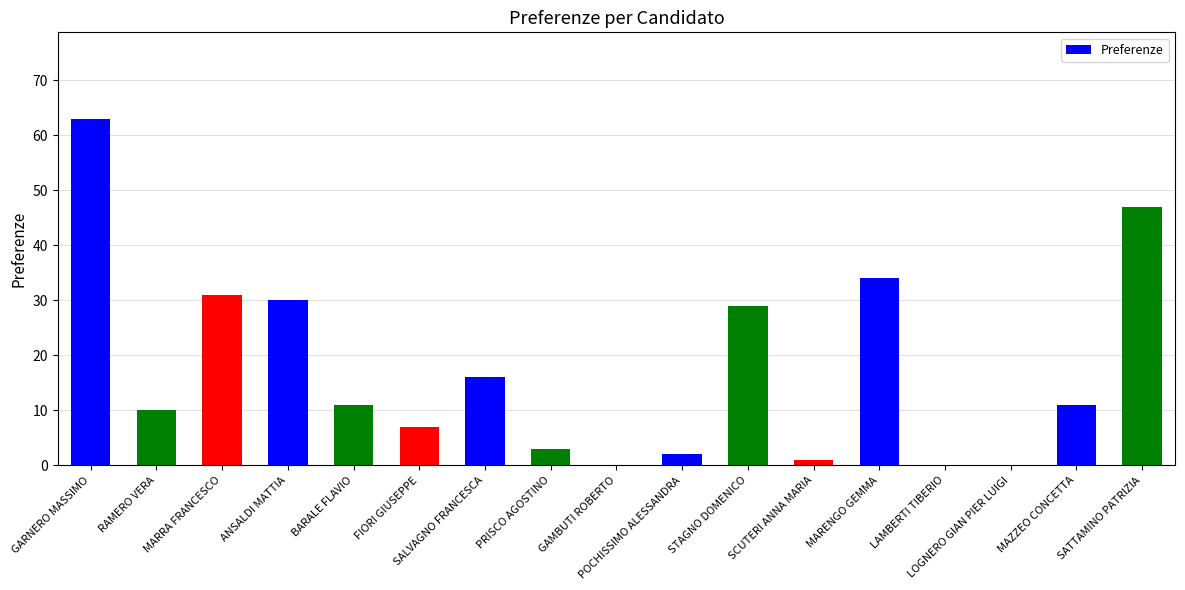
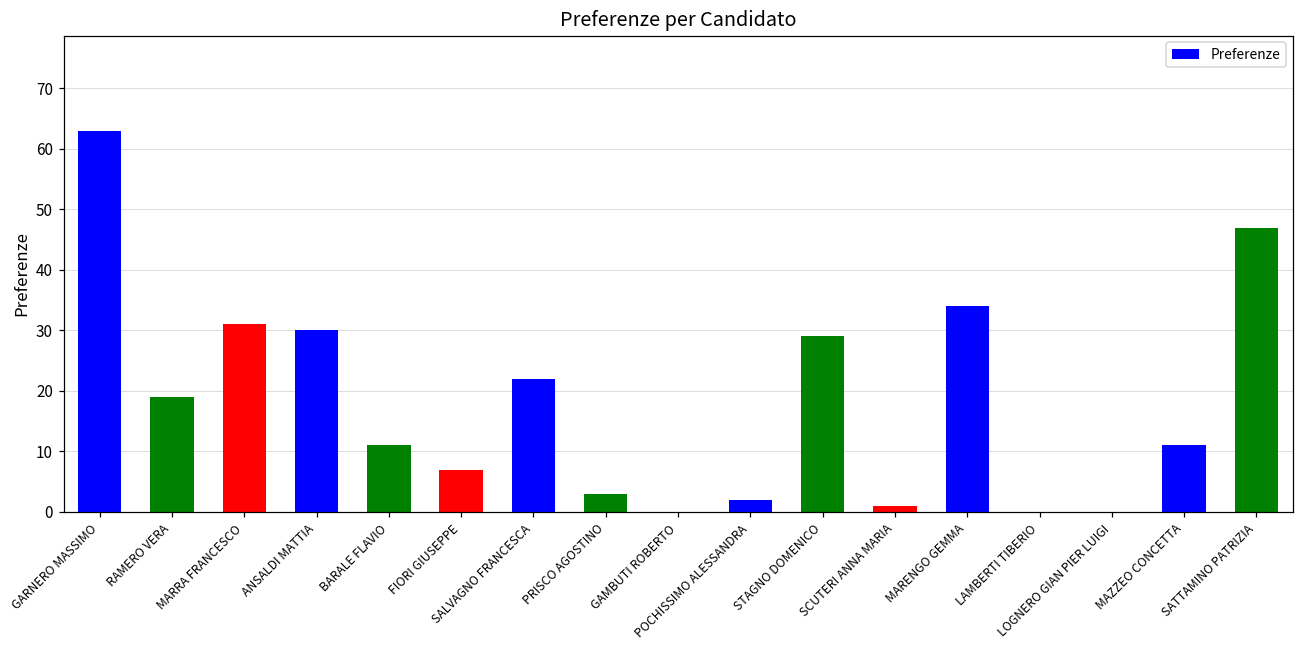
RAMERO VERA: 10 -> 19
SALVAGNO FRANCESCA: 16 -> 22
